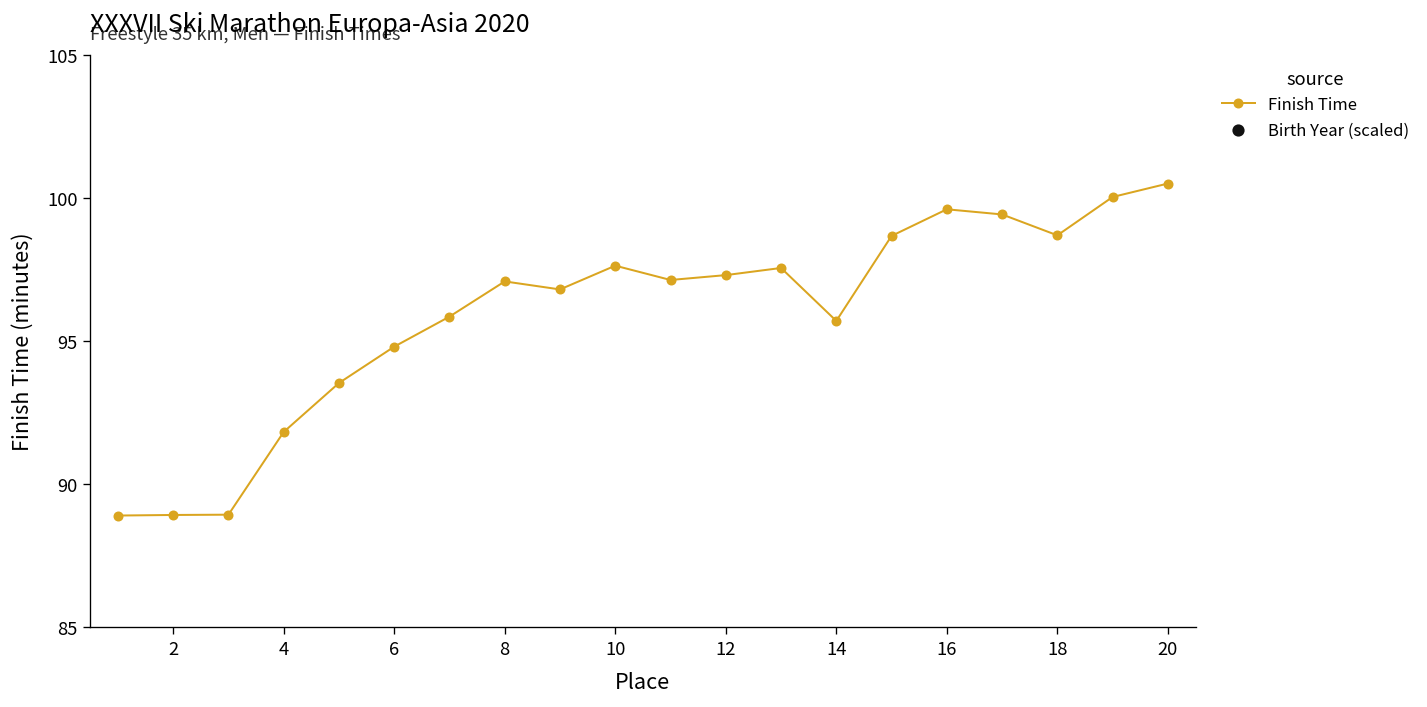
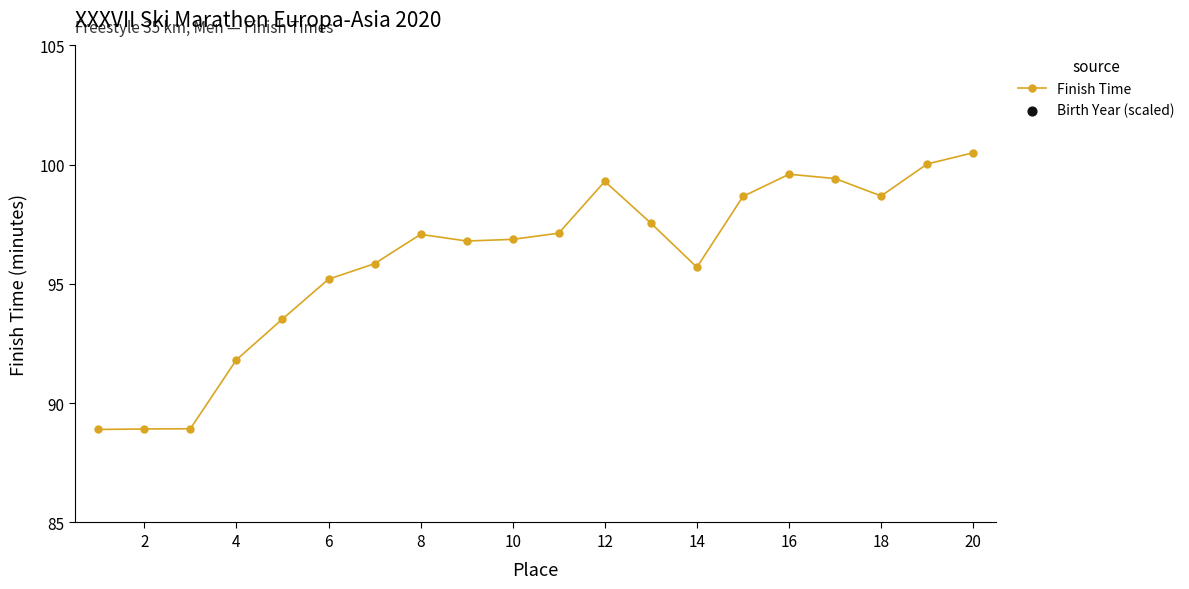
Finish Time, 6: 94.8 -> 95.2
Finish Time, 10: 97.6 -> 96.9
Finish Time, 12: 97.3 -> 99.3
